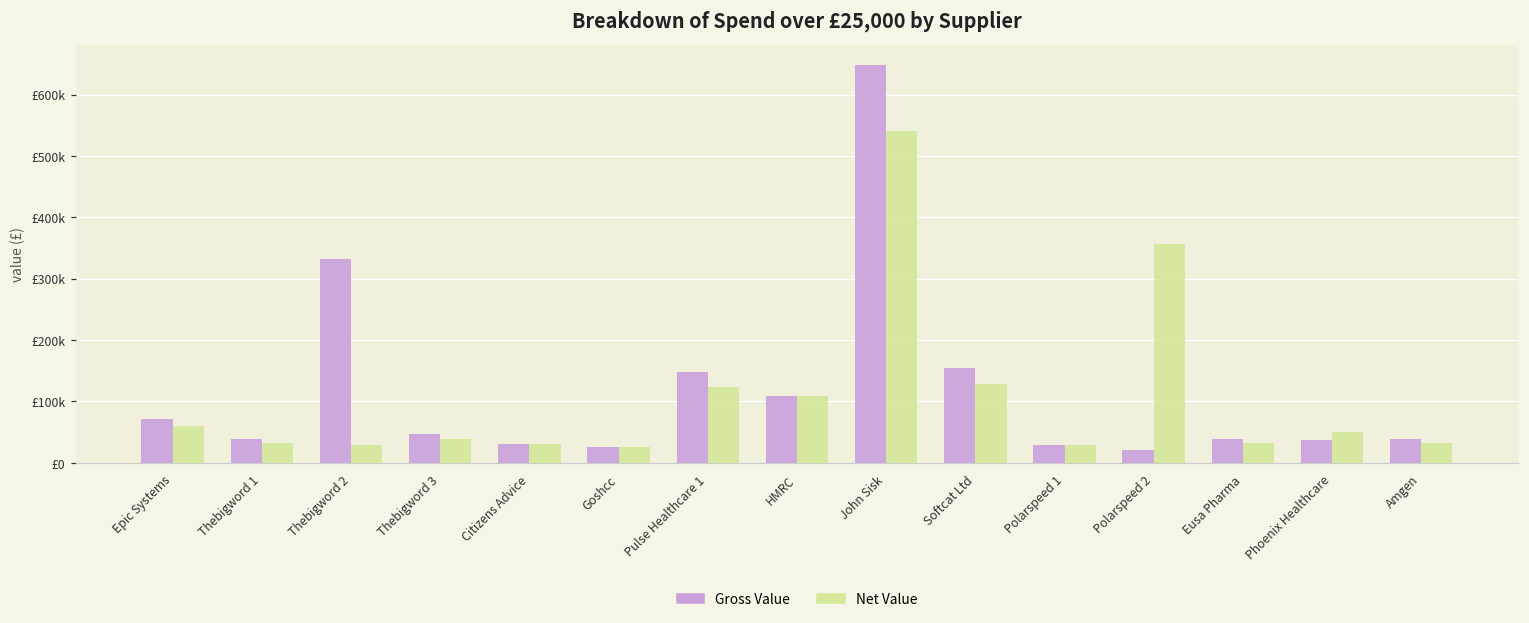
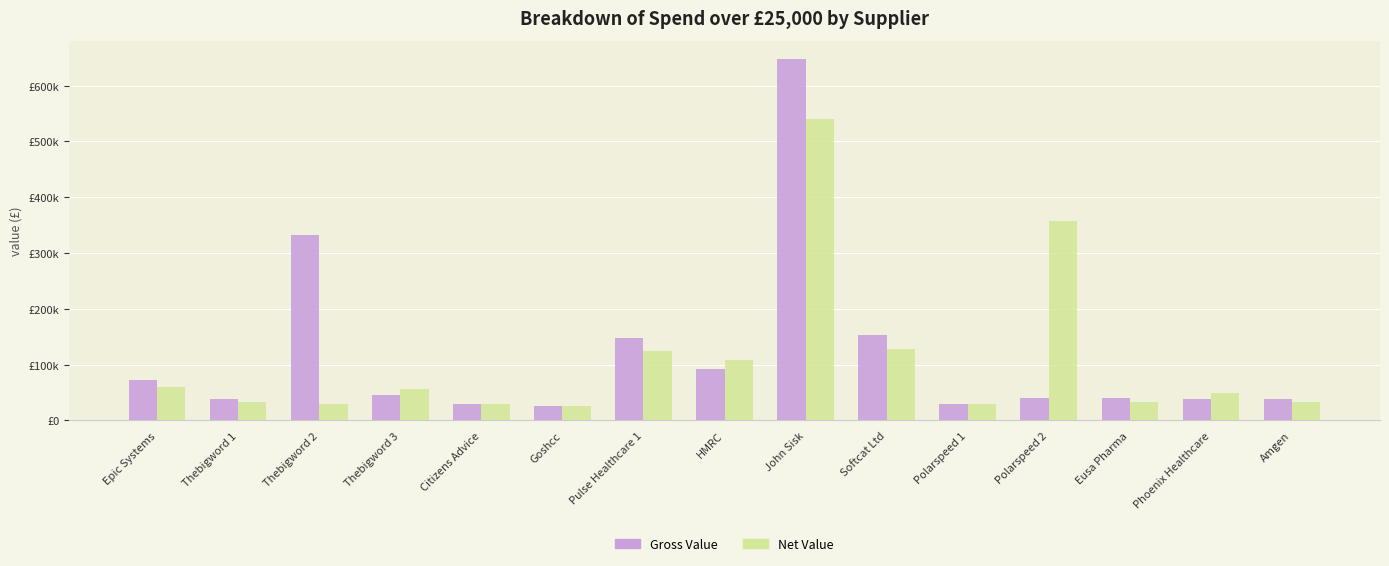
Net Value, Thebigword 3: £40000 -> £60000
Gross Value, HMRC: £110000 -> £90000
Gross Value, Polarspeed 2: £20000 -> £40000
